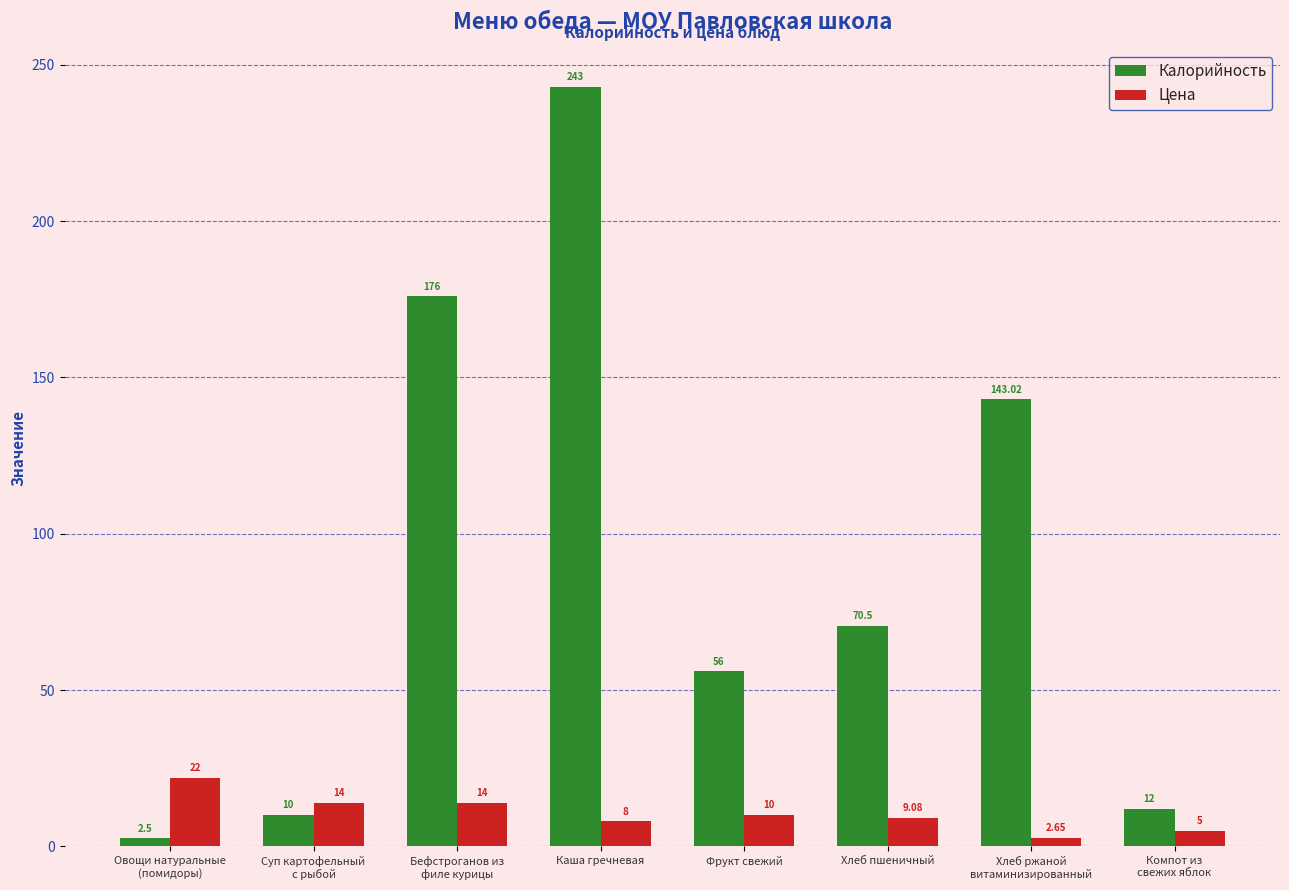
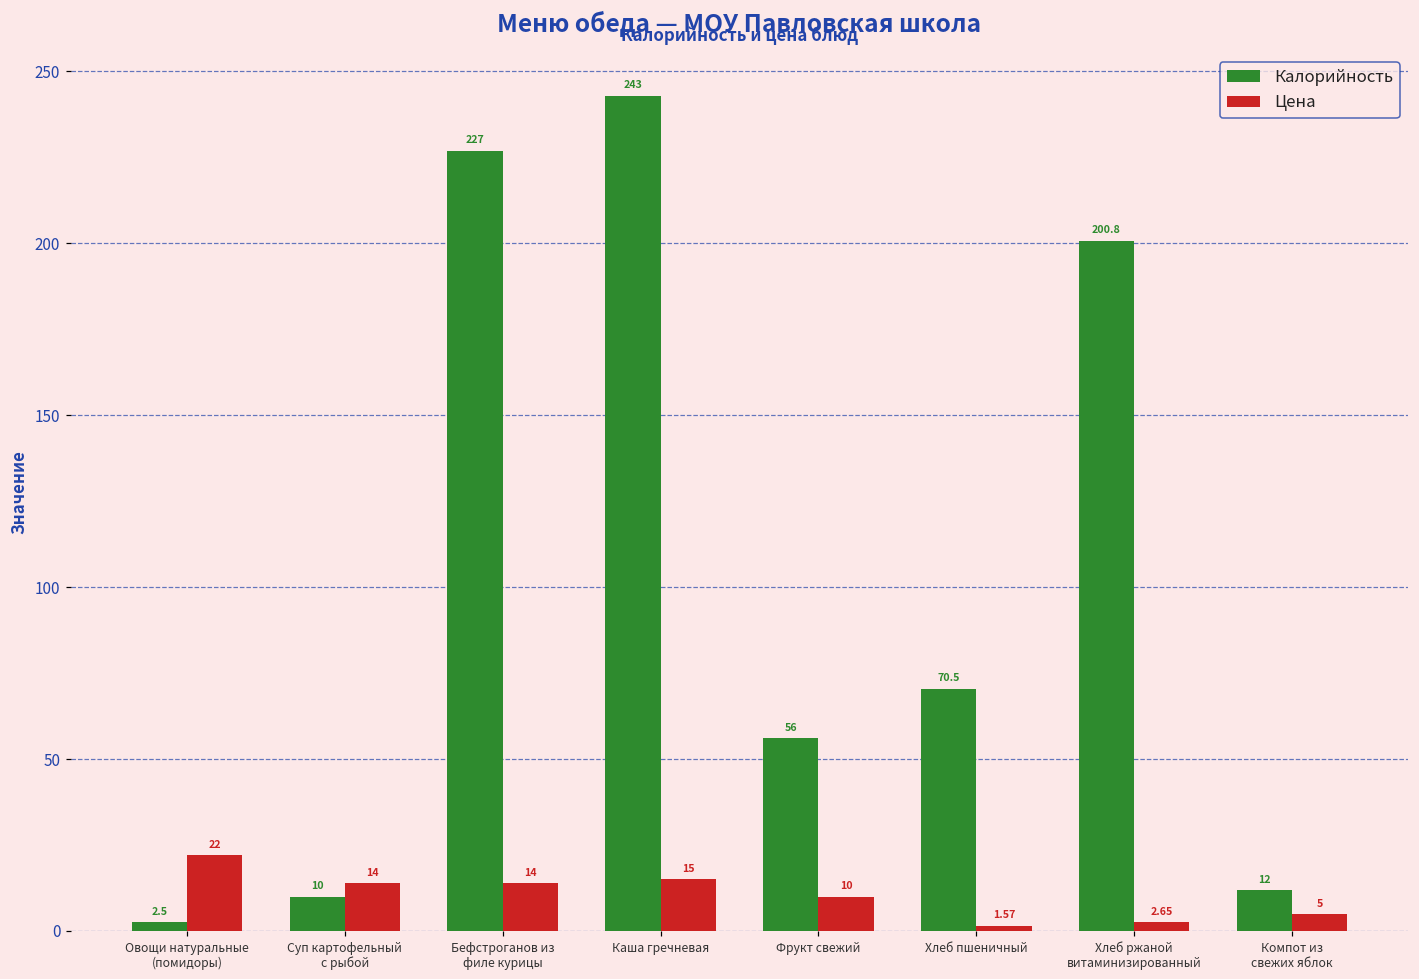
Калорийность, Бефстроганов из филе курицы: 176 -> 227
Цена, Каша гречневая: 8 -> 15
Цена, Хлеб пшеничный: 9.08 -> 1.57
Калорийность, Хлеб ржаной витаминизированный: 143.02 -> 200.8
